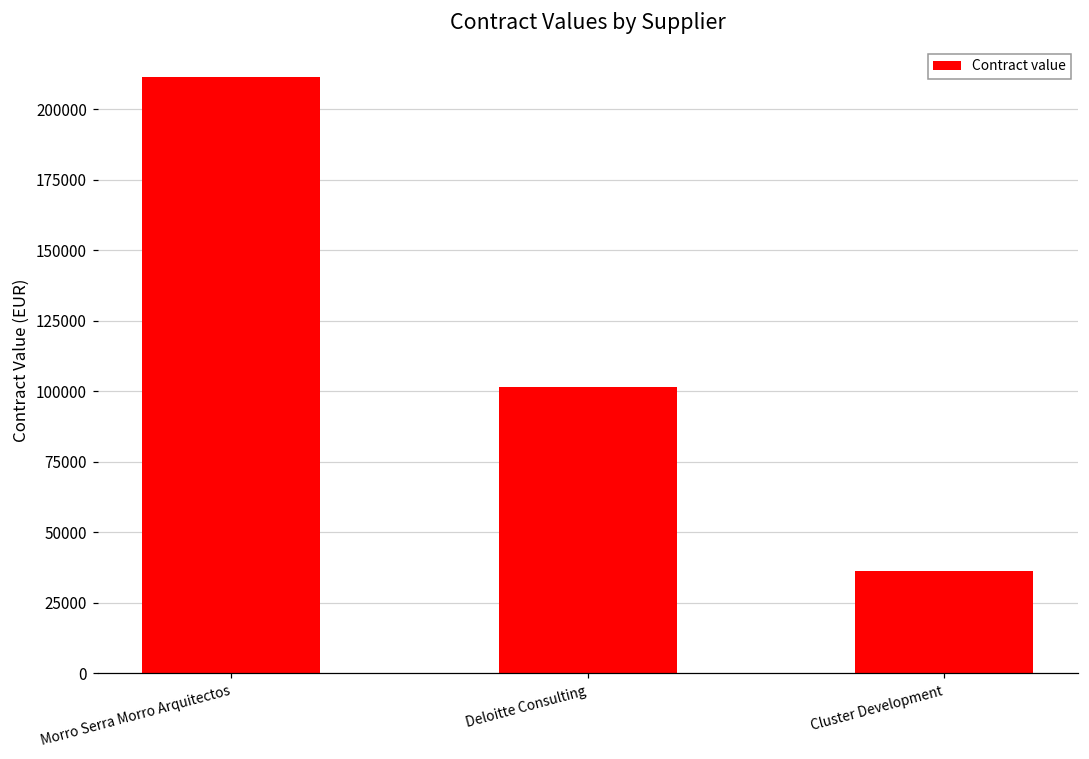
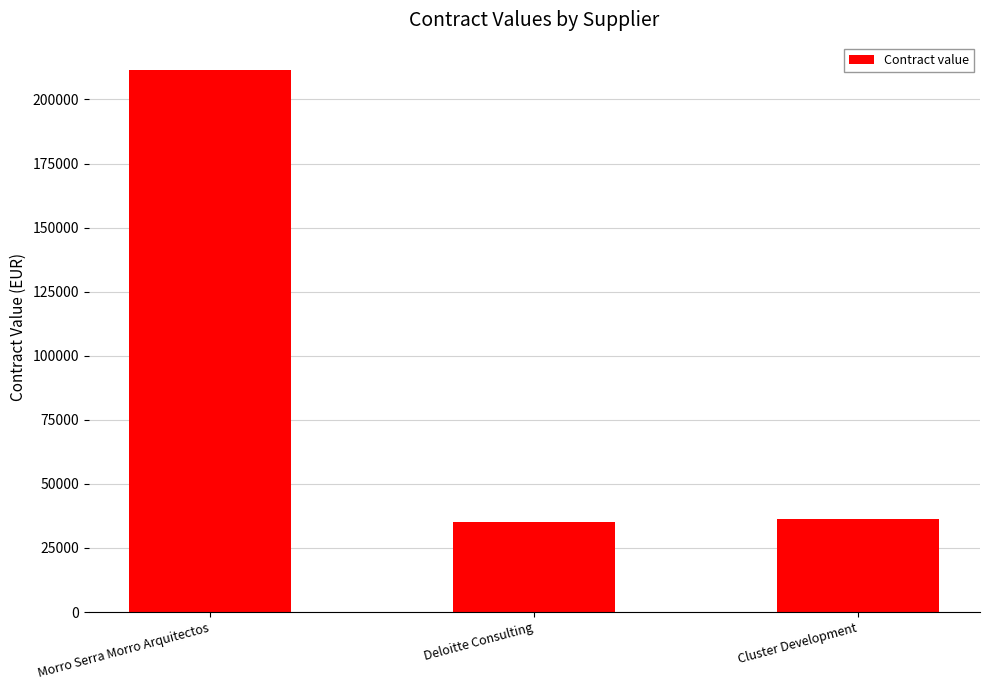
Deloitte Consulting: 102000 -> 35000
